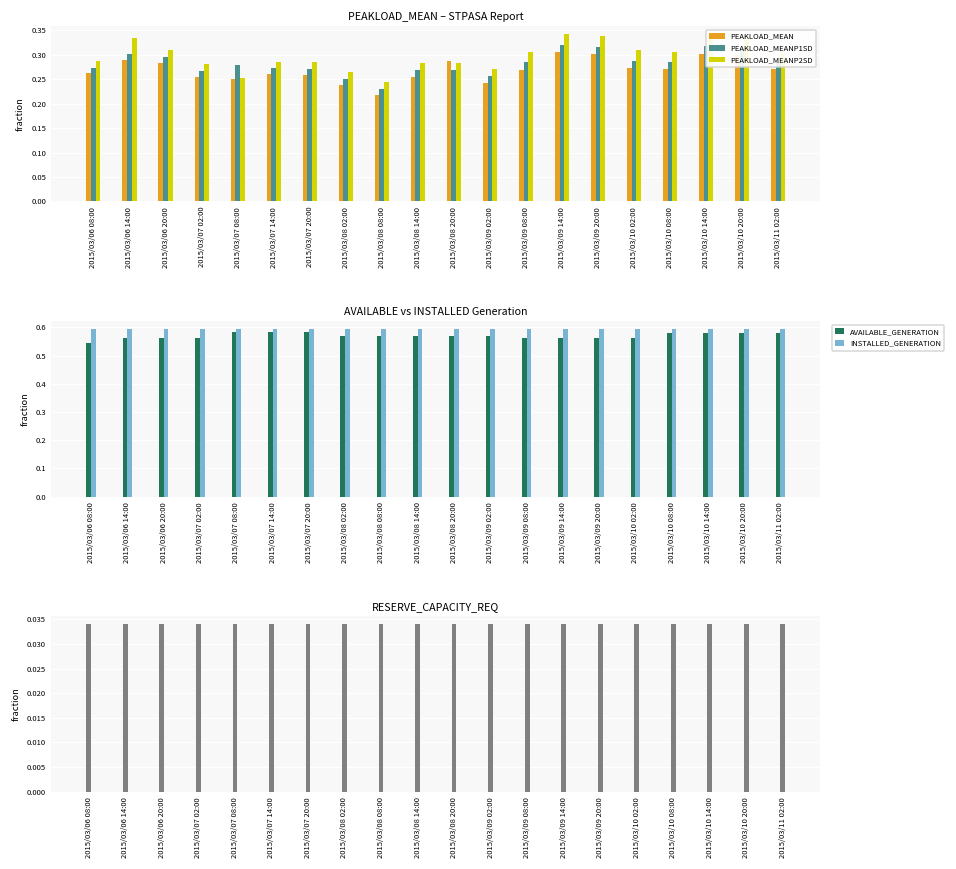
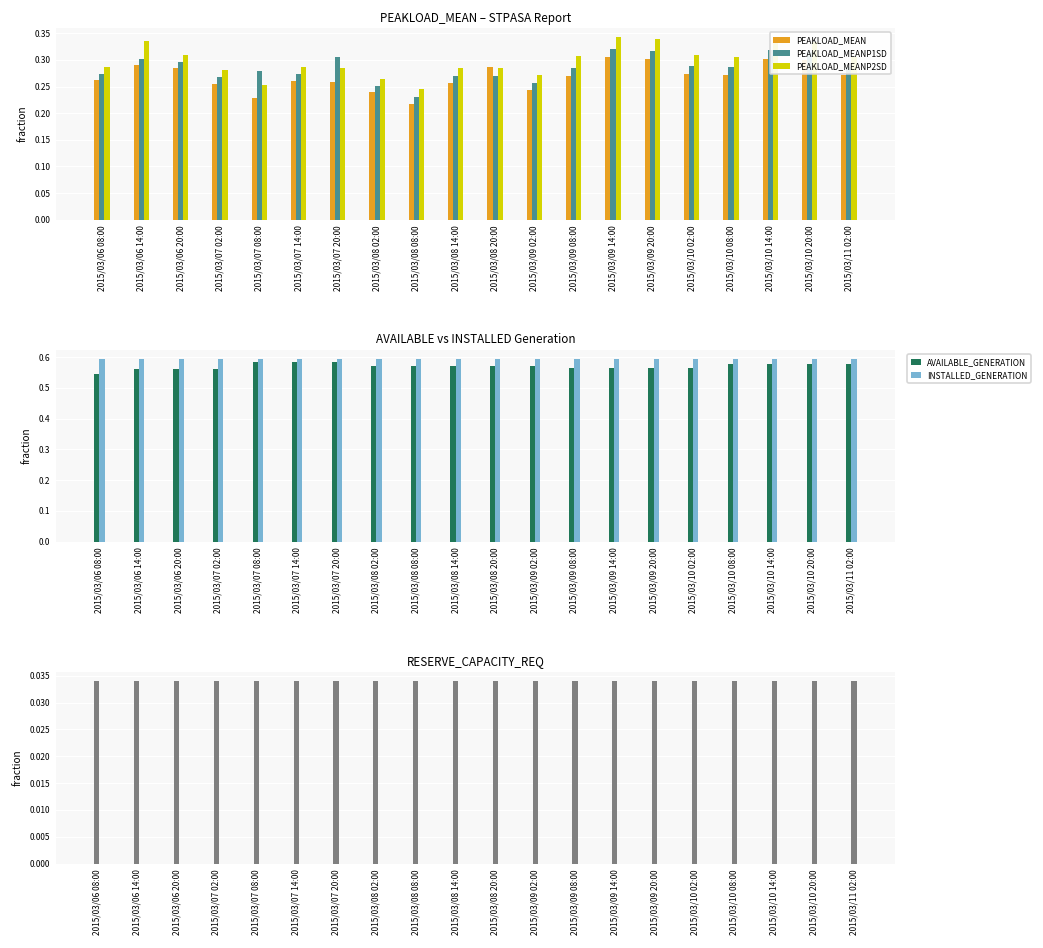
PEAKLOAD_MEAN – STPASA Report, PEAKLOAD_MEAN, 2015/03/07 08:00: 0.25 -> 0.23
PEAKLOAD_MEAN – STPASA Report, PEAKLOAD_MEANP1SD, 2015/03/07 20:00: 0.27 -> 0.31
